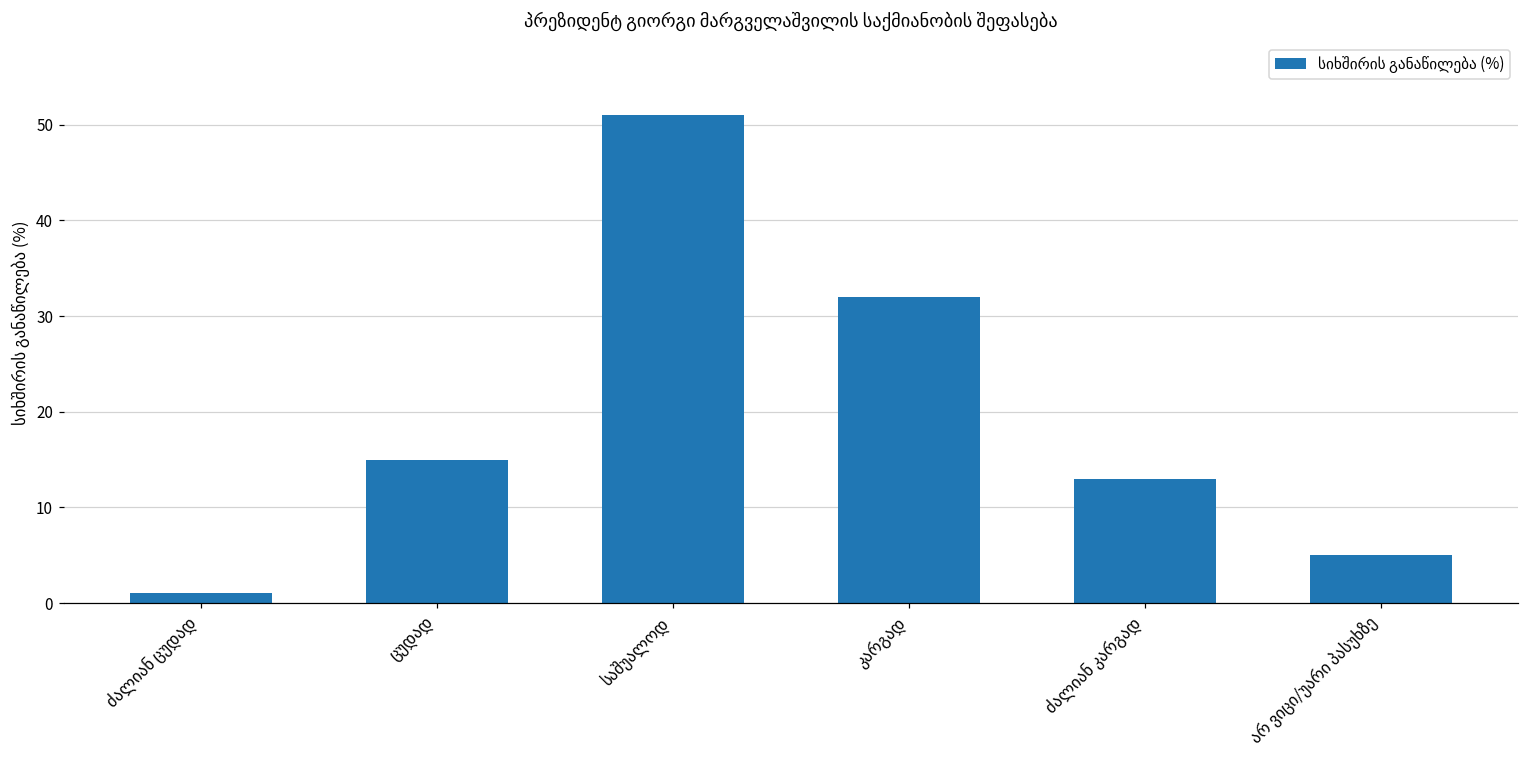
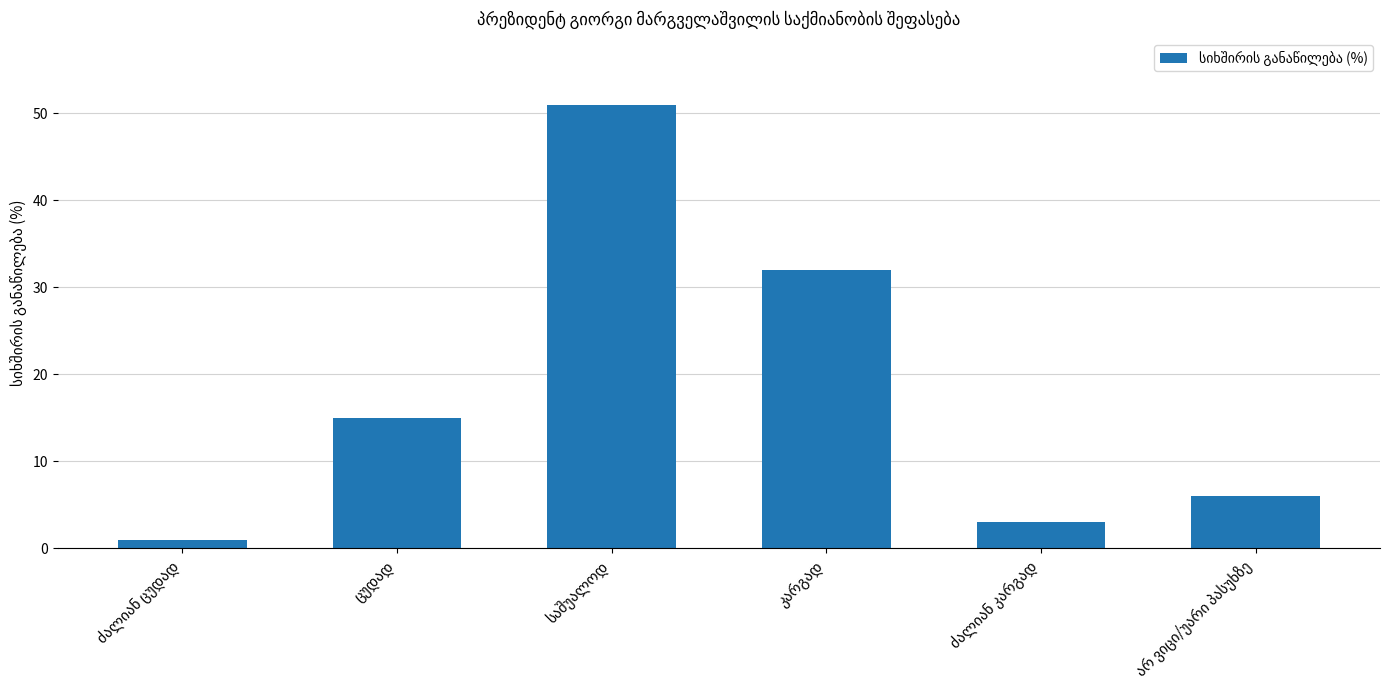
ძალიან კარგად: 13 -> 3
არ ვიცი/უარი პასუხზე: 5 -> 6
